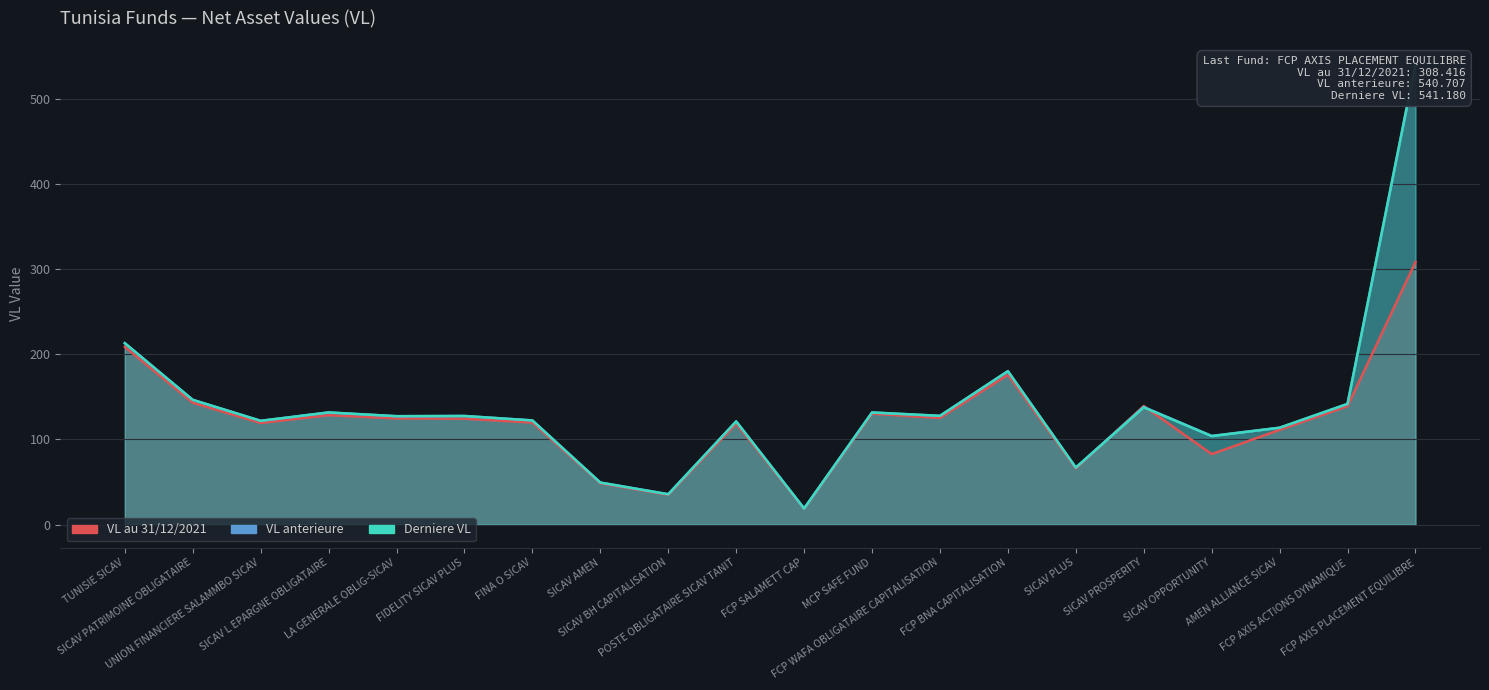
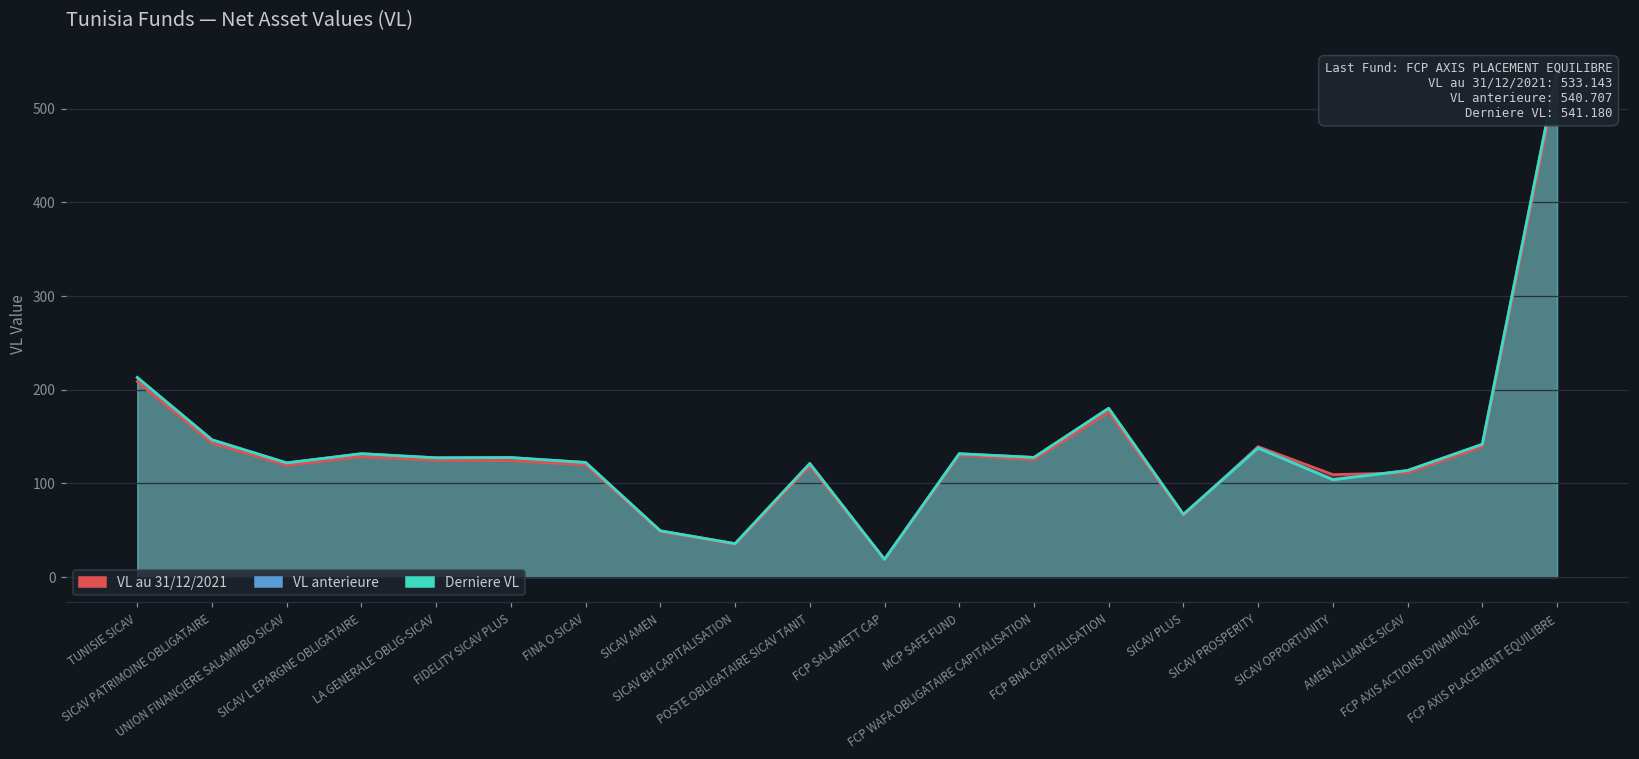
VL au 31/12/2021, SICAV OPPORTUNITY: 80 -> 110
VL au 31/12/2021, FCP AXIS PLACEMENT EQUILIBRE: 308.416 -> 533.143
